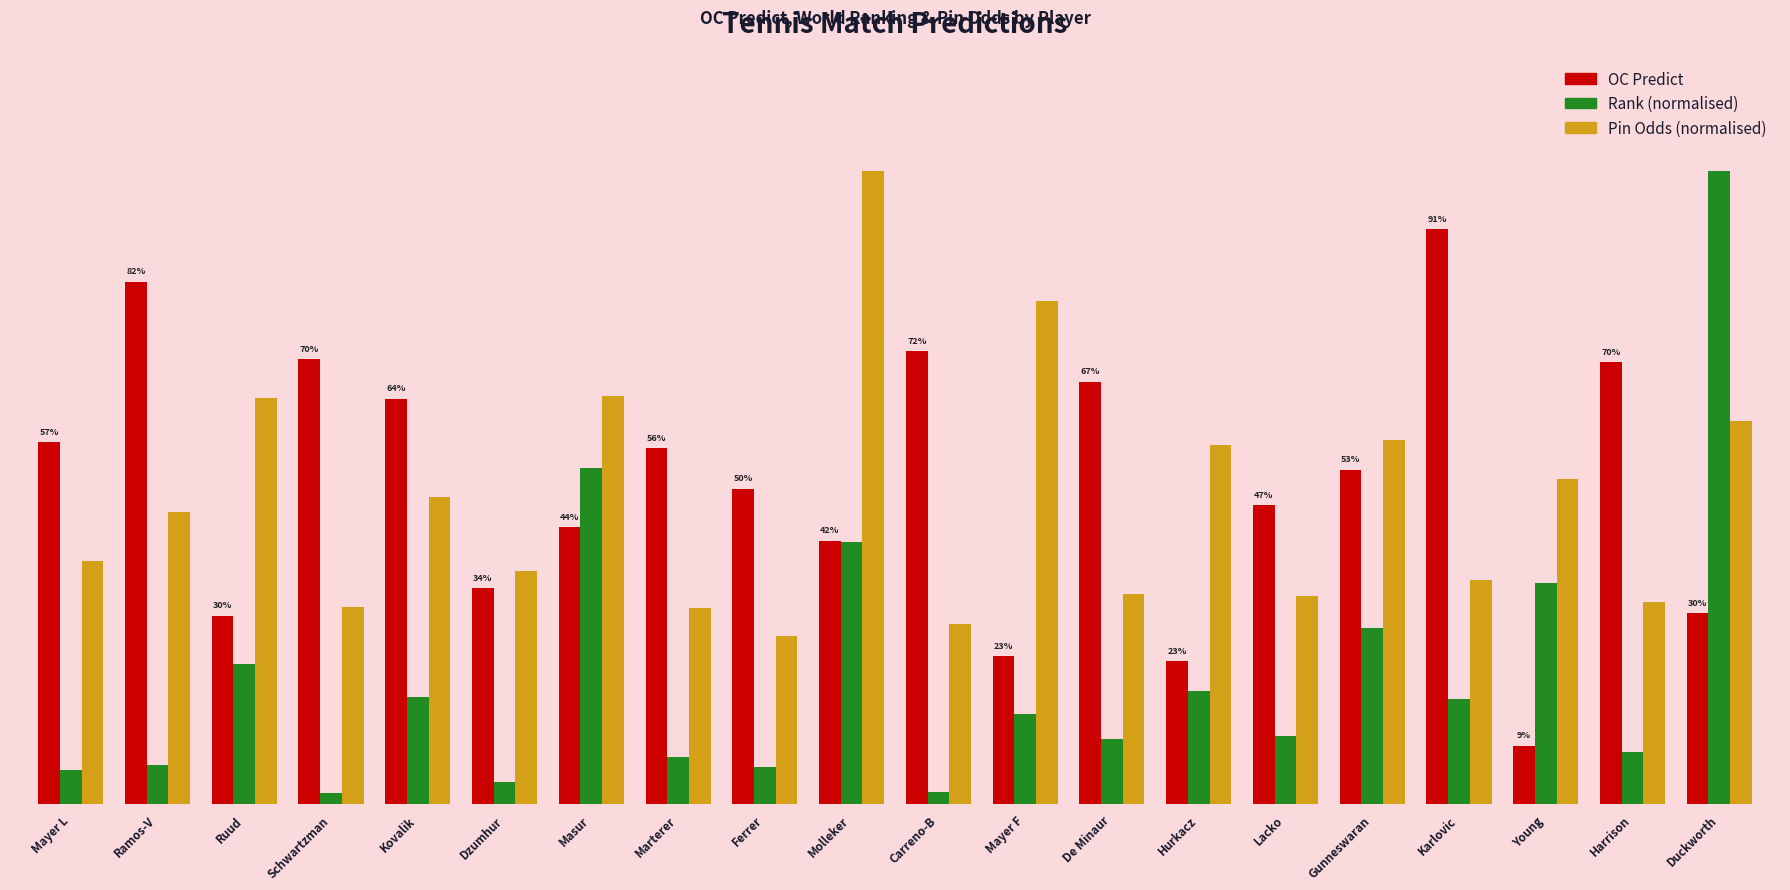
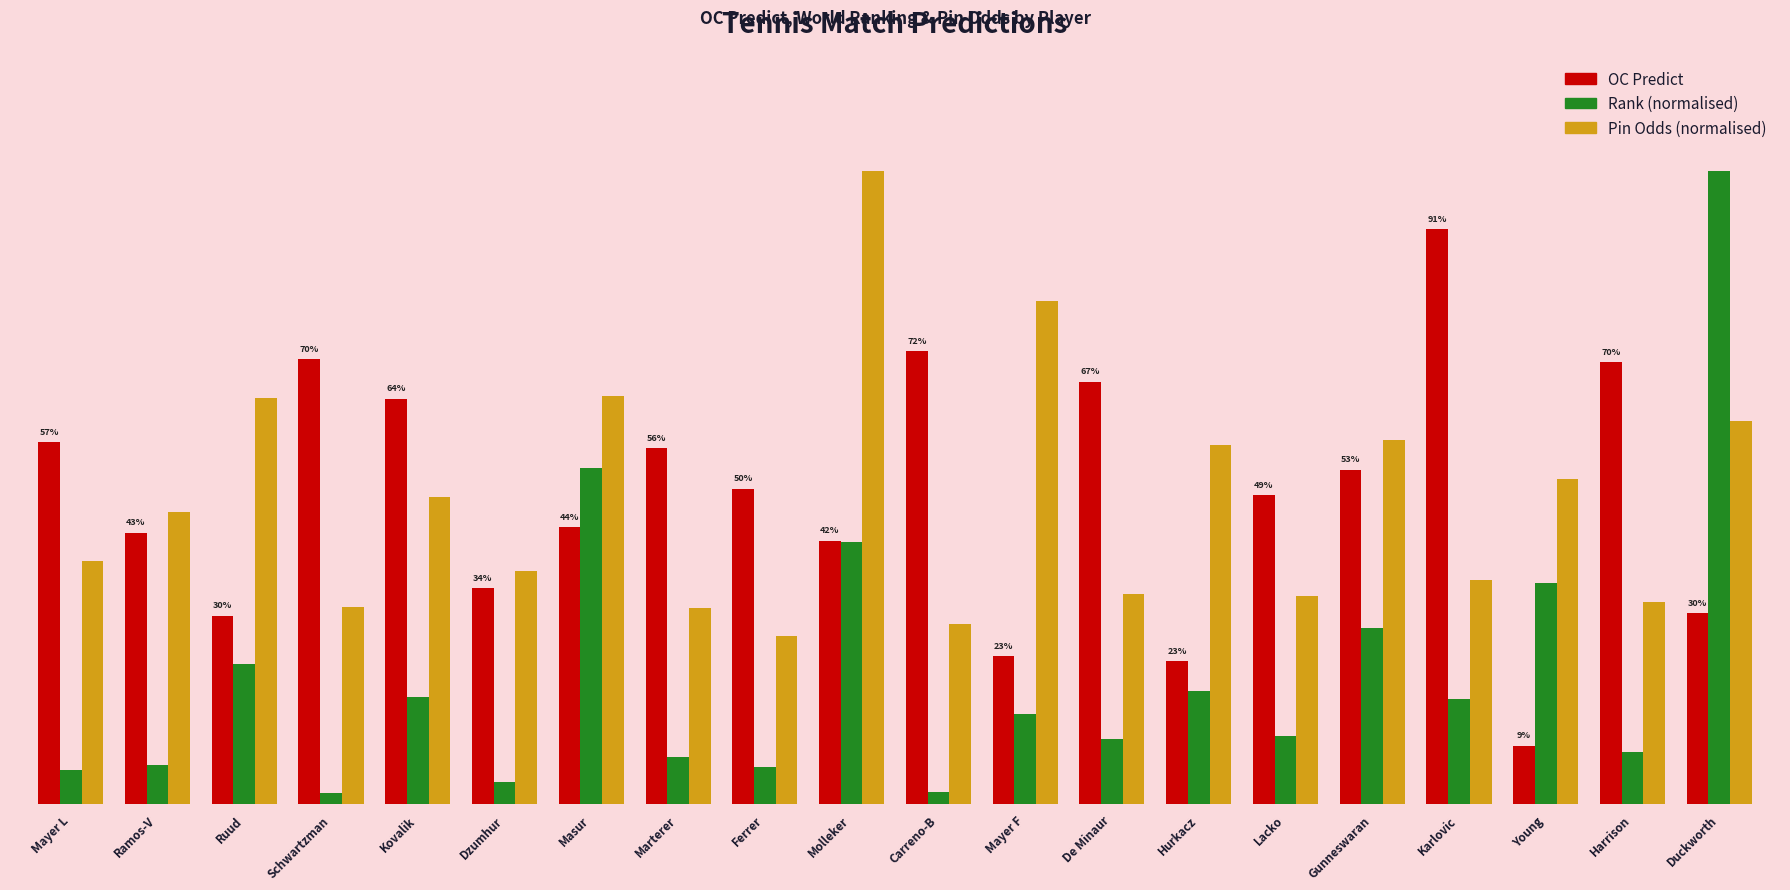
OC Predict, Ramos-V: 82% -> 43%
OC Predict, Lacko: 47% -> 49%
